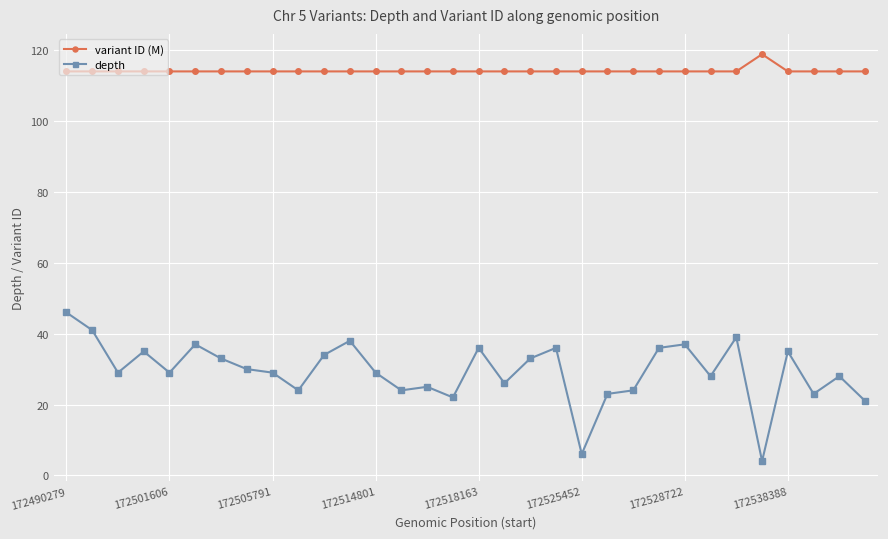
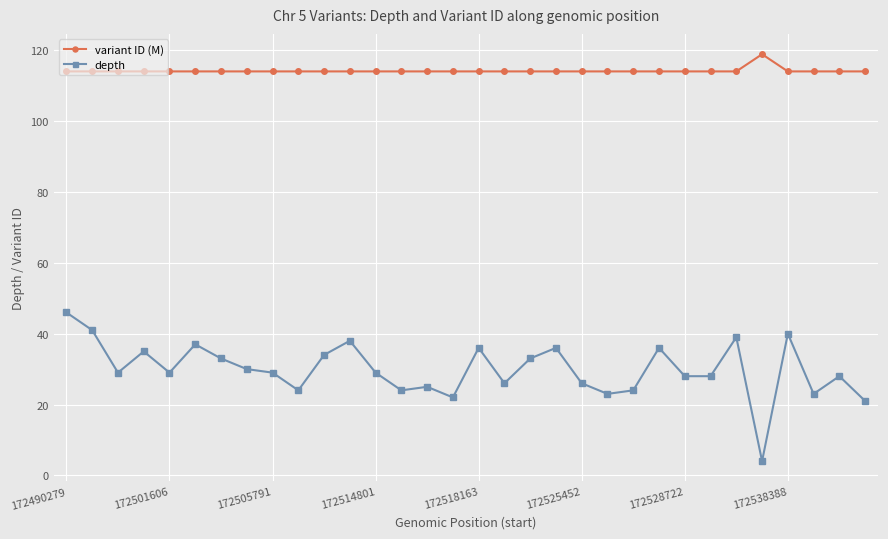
depth, 172525452: 6 -> 26
depth, 172528722: 37 -> 28
depth, 172538388: 35 -> 40
